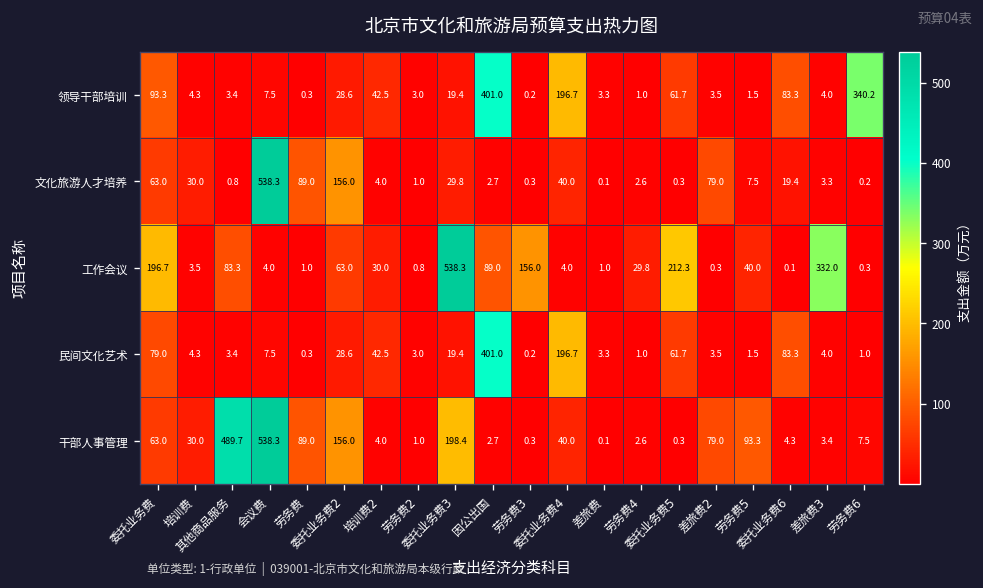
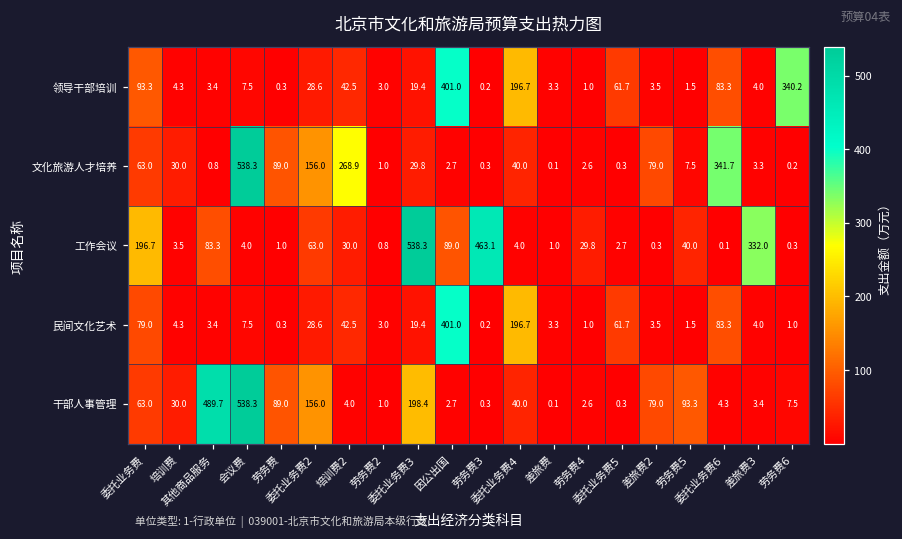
文化旅游人才培养, 培训费2: 4.0 -> 268.9
文化旅游人才培养, 委托业务费6: 19.4 -> 341.7
工作会议, 劳务费3: 156.0 -> 463.1
工作会议, 委托业务费5: 212.3 -> 2.7
